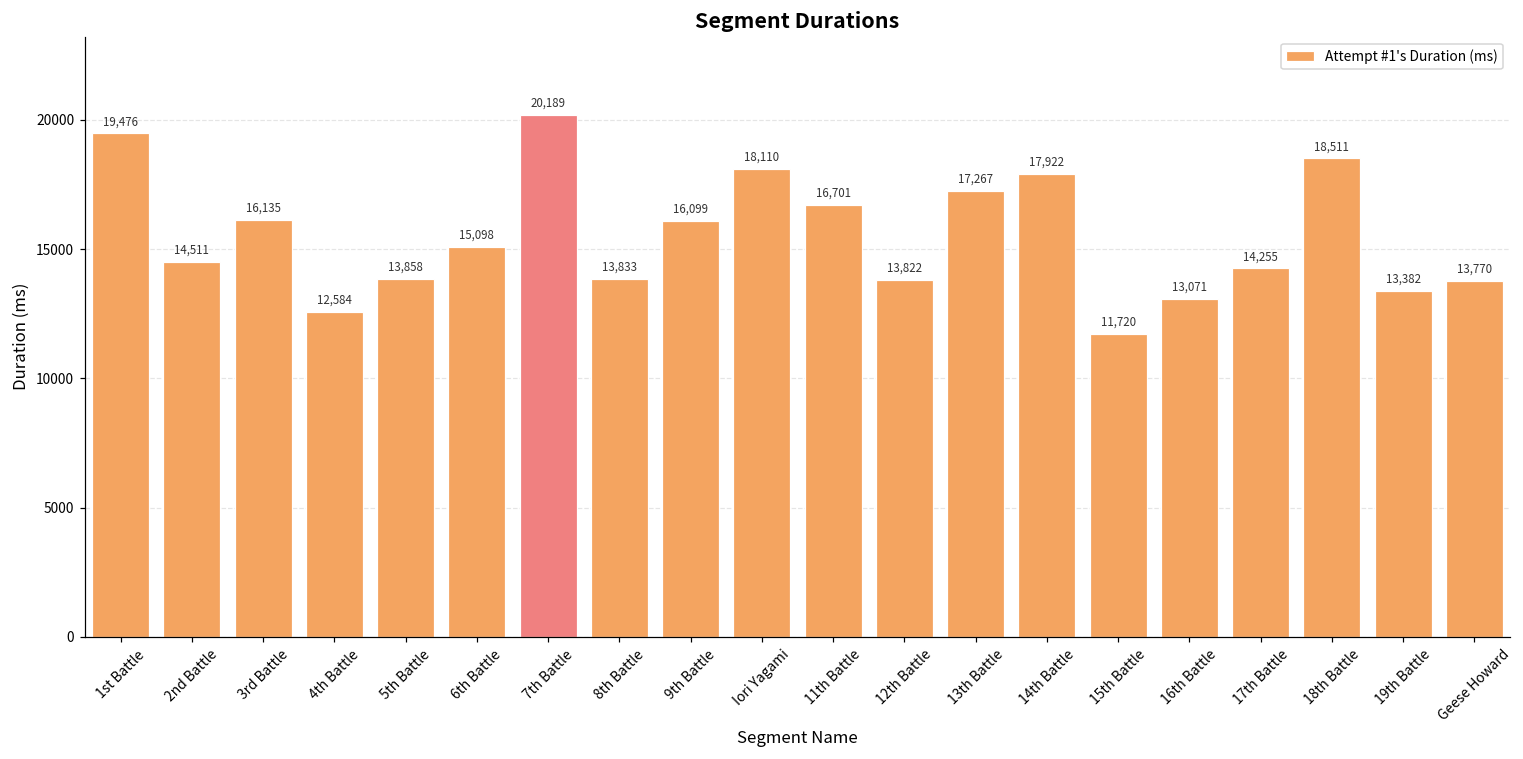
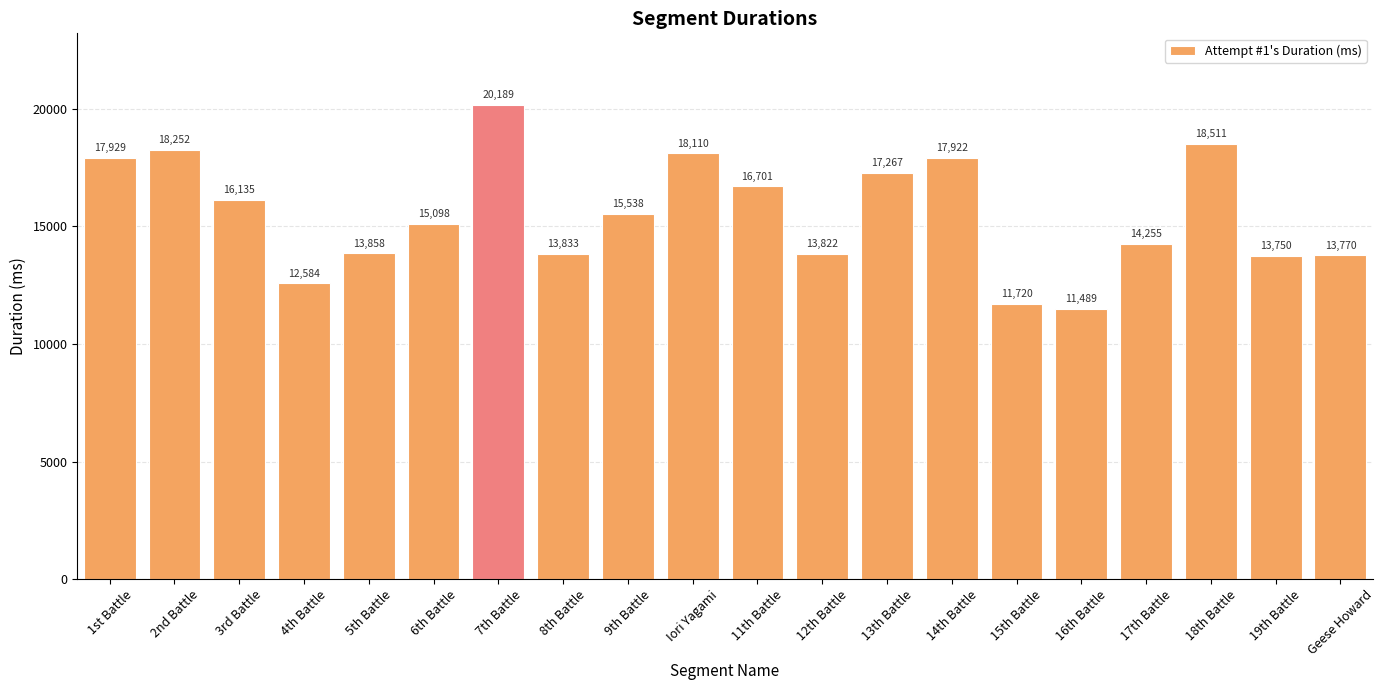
1st Battle: 19,476 -> 17,929
2nd Battle: 14,511 -> 18,252
9th Battle: 16,099 -> 15,538
16th Battle: 13,071 -> 11,489
19th Battle: 13,382 -> 13,750
